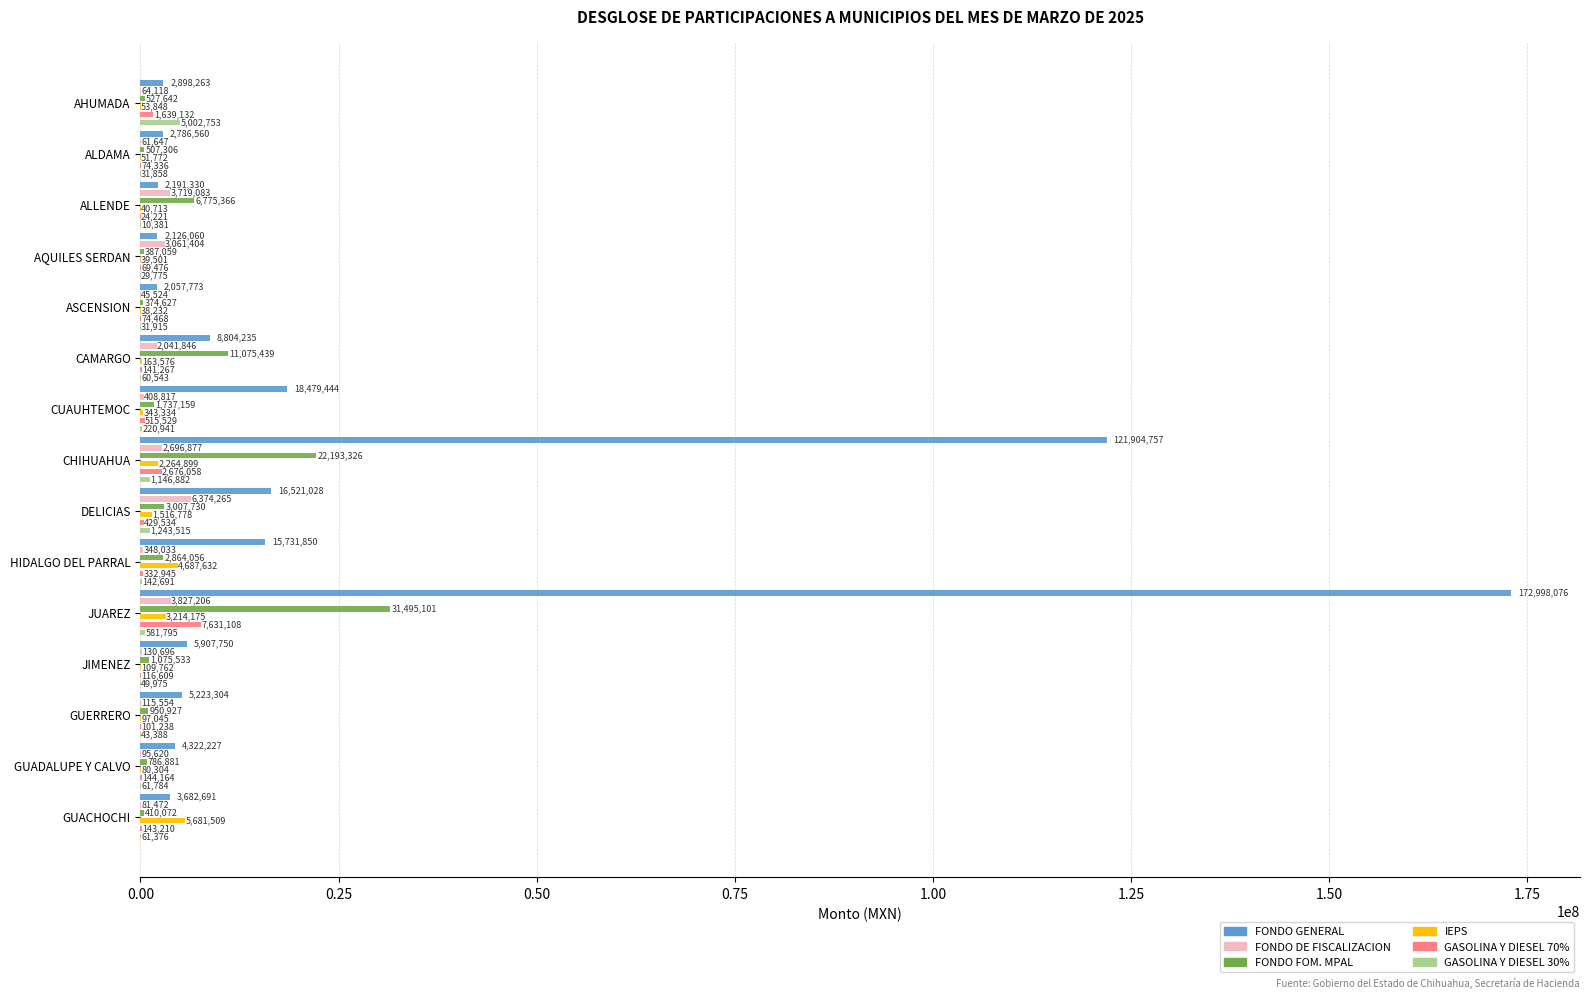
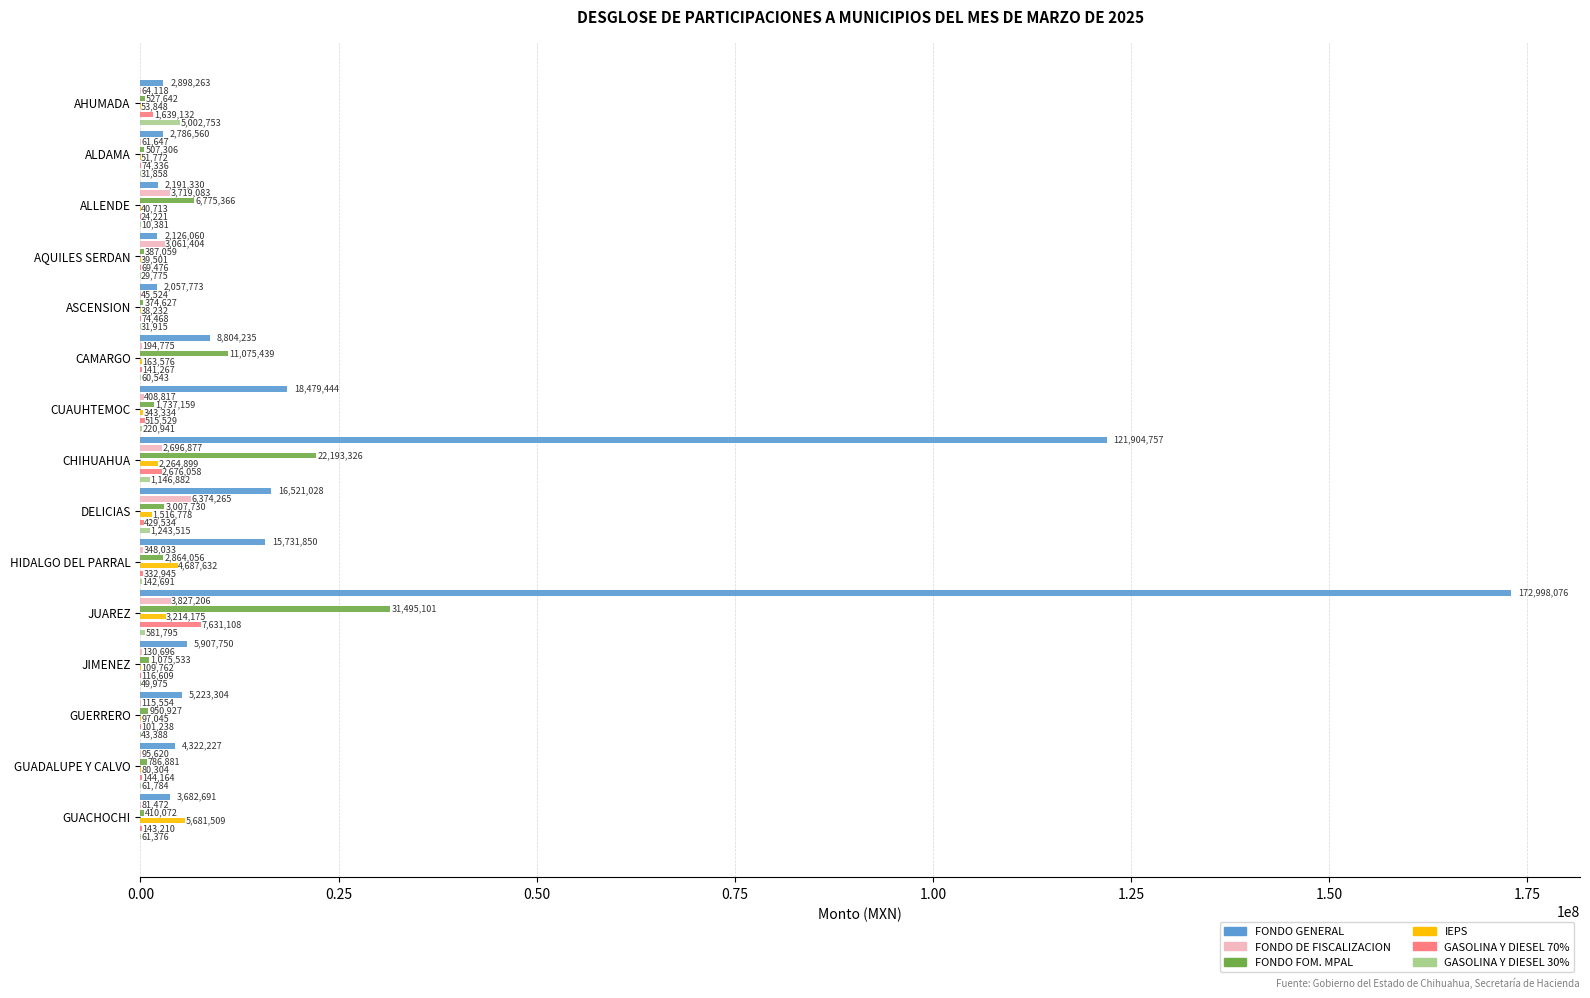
FONDO DE FISCALIZACION, CAMARGO: 2,041,846 -> 194,775
